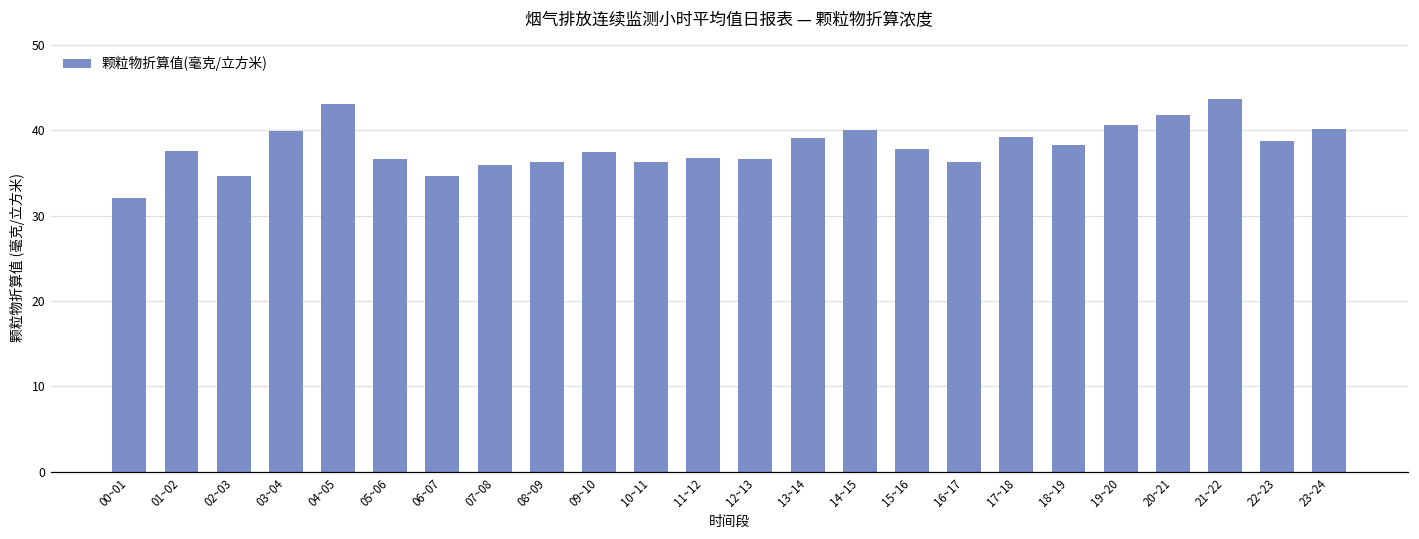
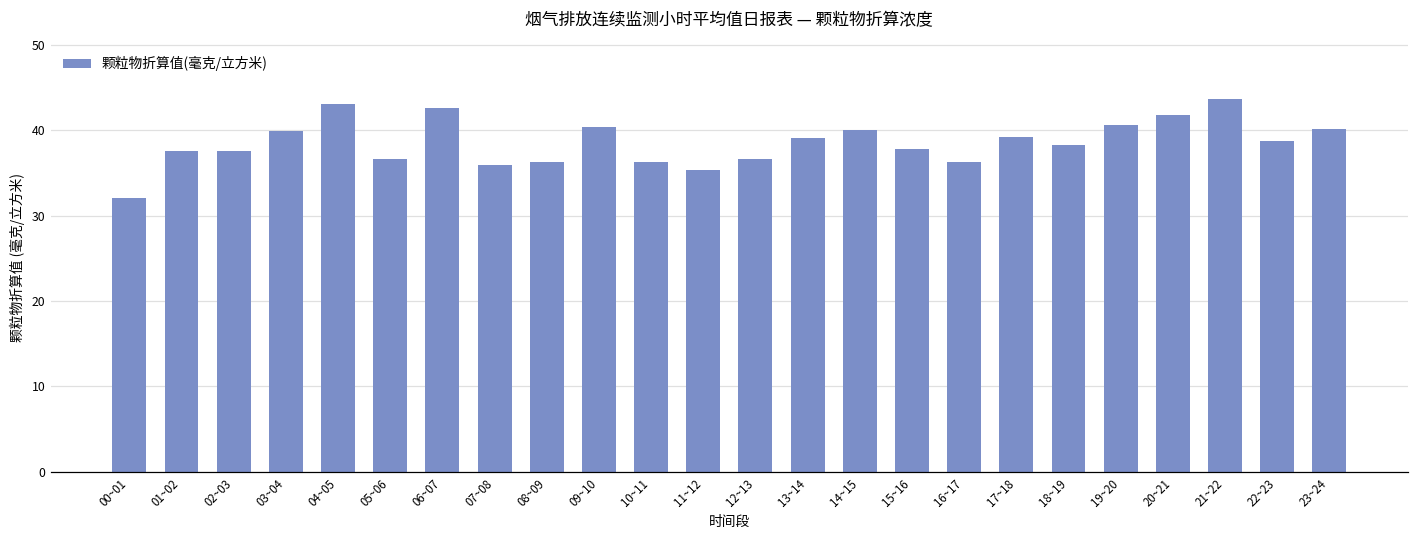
02~03: 35 -> 38
06~07: 35 -> 43
09~10: 38 -> 40
11~12: 37 -> 35
